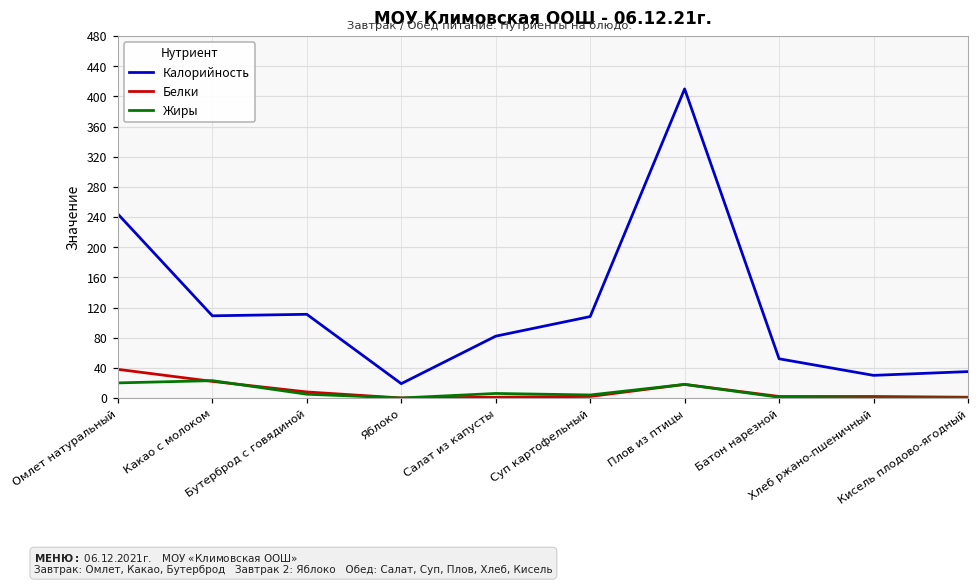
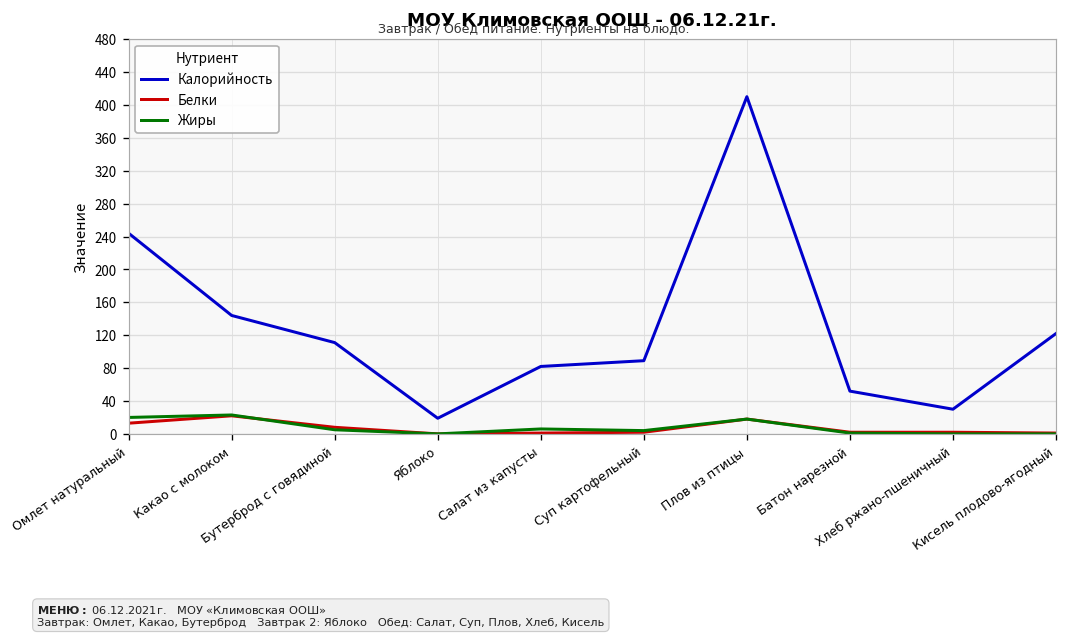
Белки, Омлет натуральный: 40 -> 10
Калорийность, Какао с молоком: 110 -> 140
Калорийность, Суп картофельный: 110 -> 90
Калорийность, Кисель плодово-ягодный: 40 -> 120
